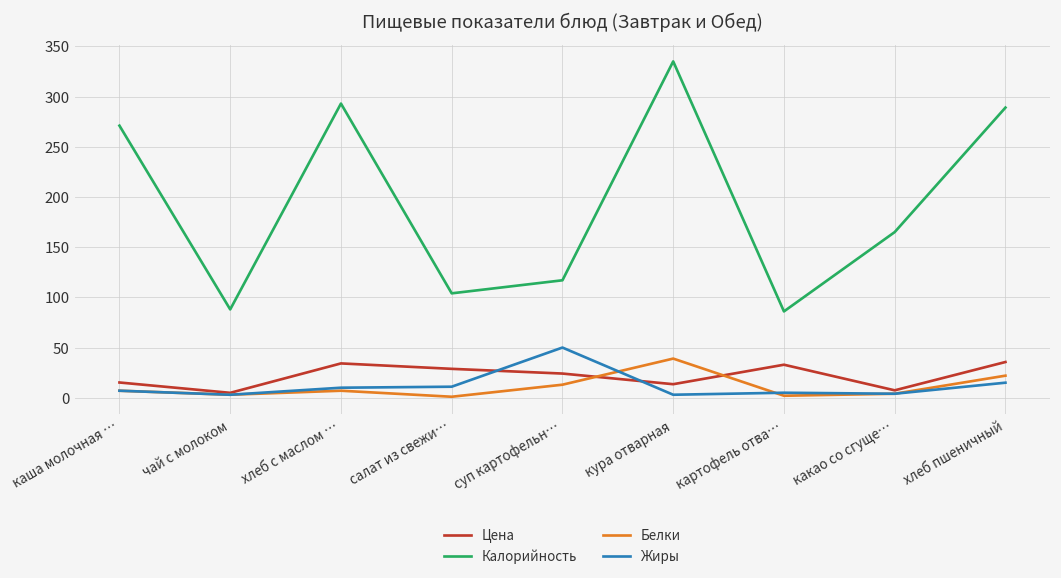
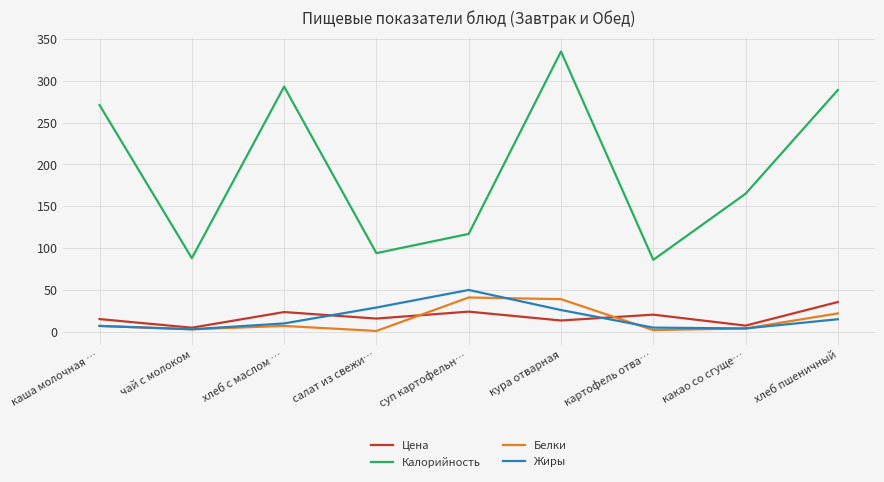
Цена, хлеб с маслом …: 30 -> 20
Цена, салат из свежи…: 30 -> 20
Калорийность, салат из свежи…: 100 -> 90
Жиры, салат из свежи…: 10 -> 30
Белки, суп картофельн…: 10 -> 40
Жиры, кура отварная: 0 -> 30
Цена, картофель отва…: 30 -> 20
